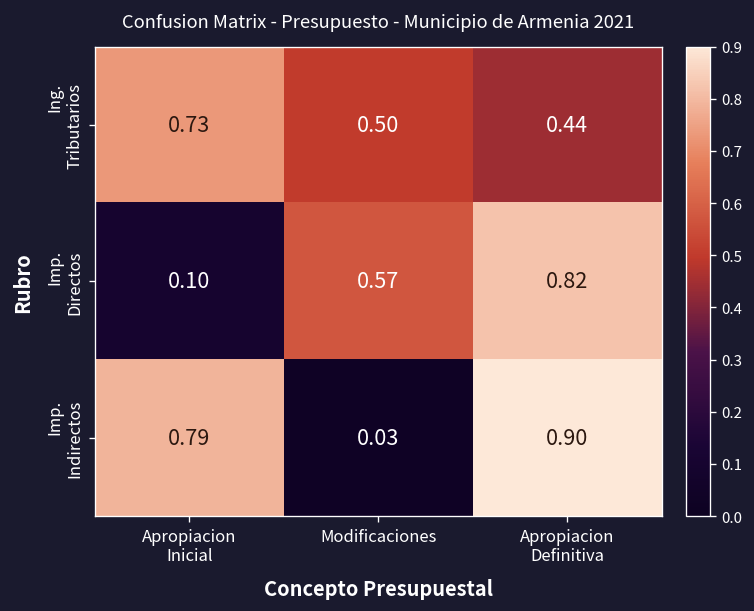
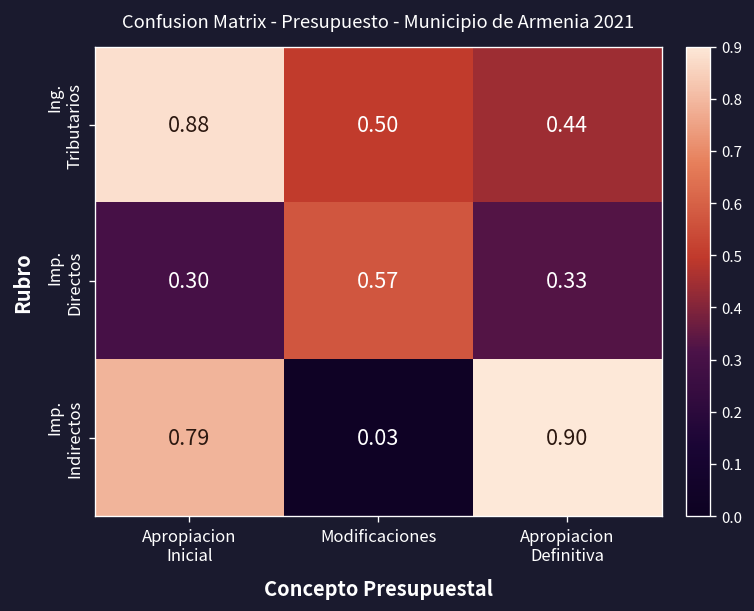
Ing. Tributarios, Apropiacion Inicial: 0.73 -> 0.88
Imp. Directos, Apropiacion Inicial: 0.10 -> 0.30
Imp. Directos, Apropiacion Definitiva: 0.82 -> 0.33
